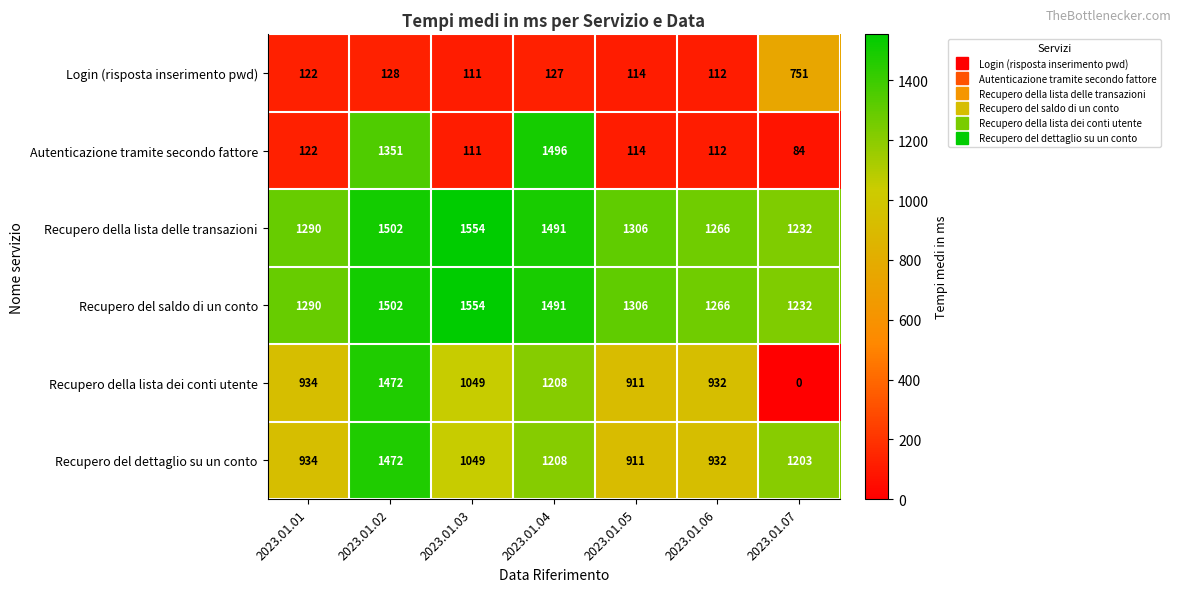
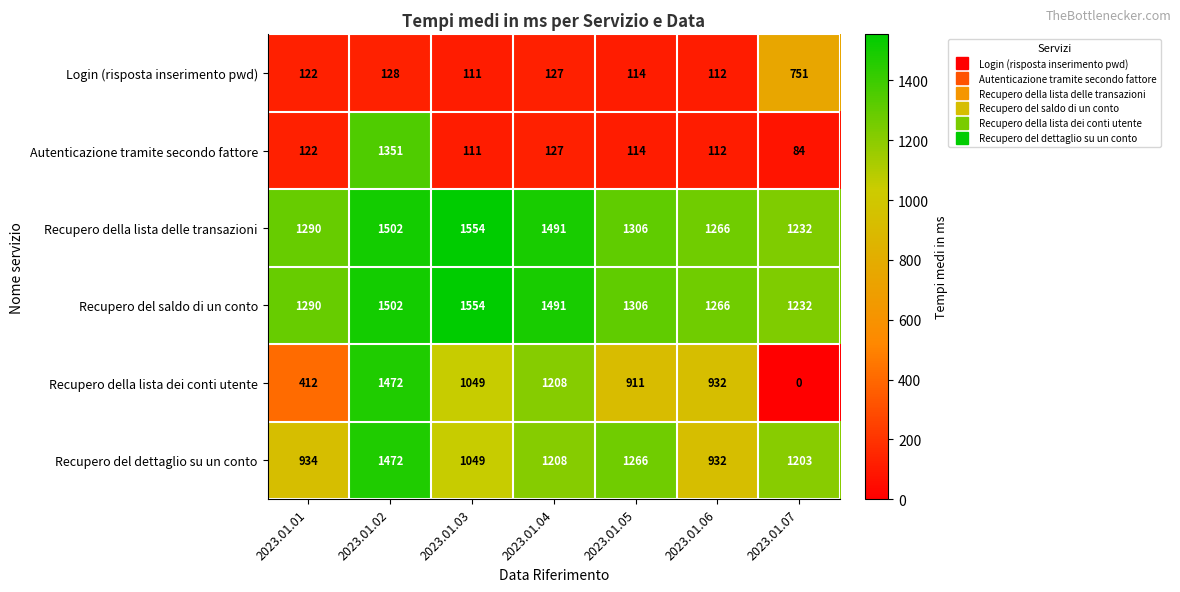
Autenticazione tramite secondo fattore, 2023.01.04: 1496 -> 127
Recupero della lista dei conti utente, 2023.01.01: 934 -> 412
Recupero del dettaglio su un conto, 2023.01.05: 911 -> 1266
